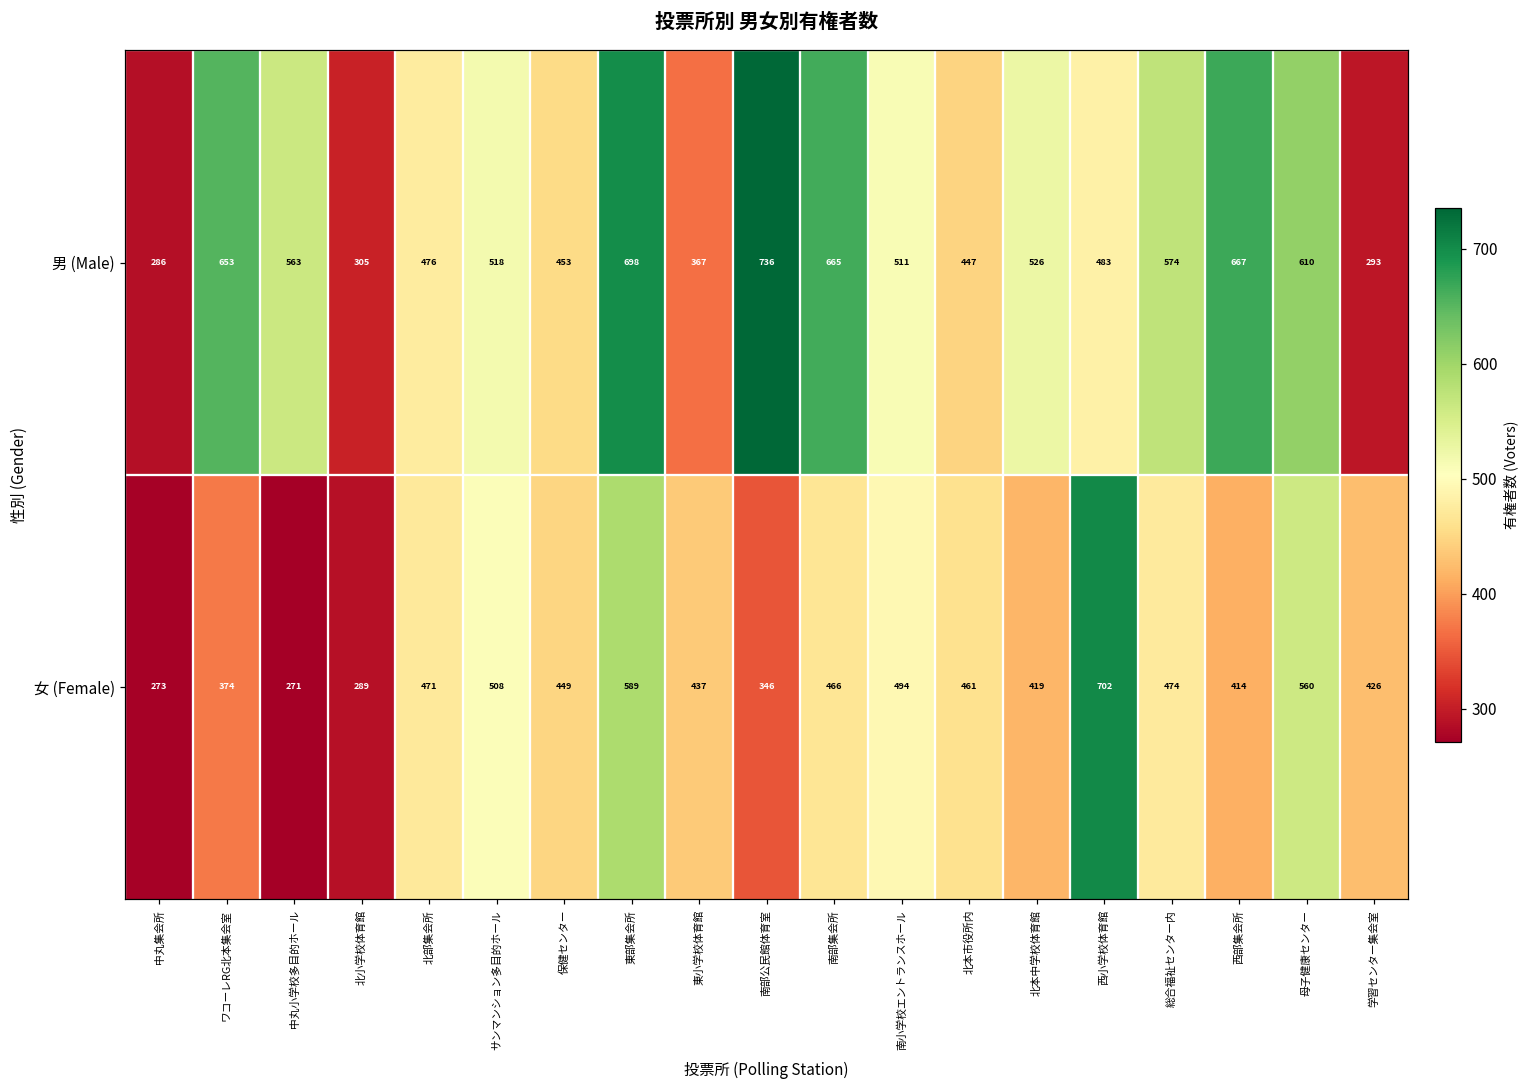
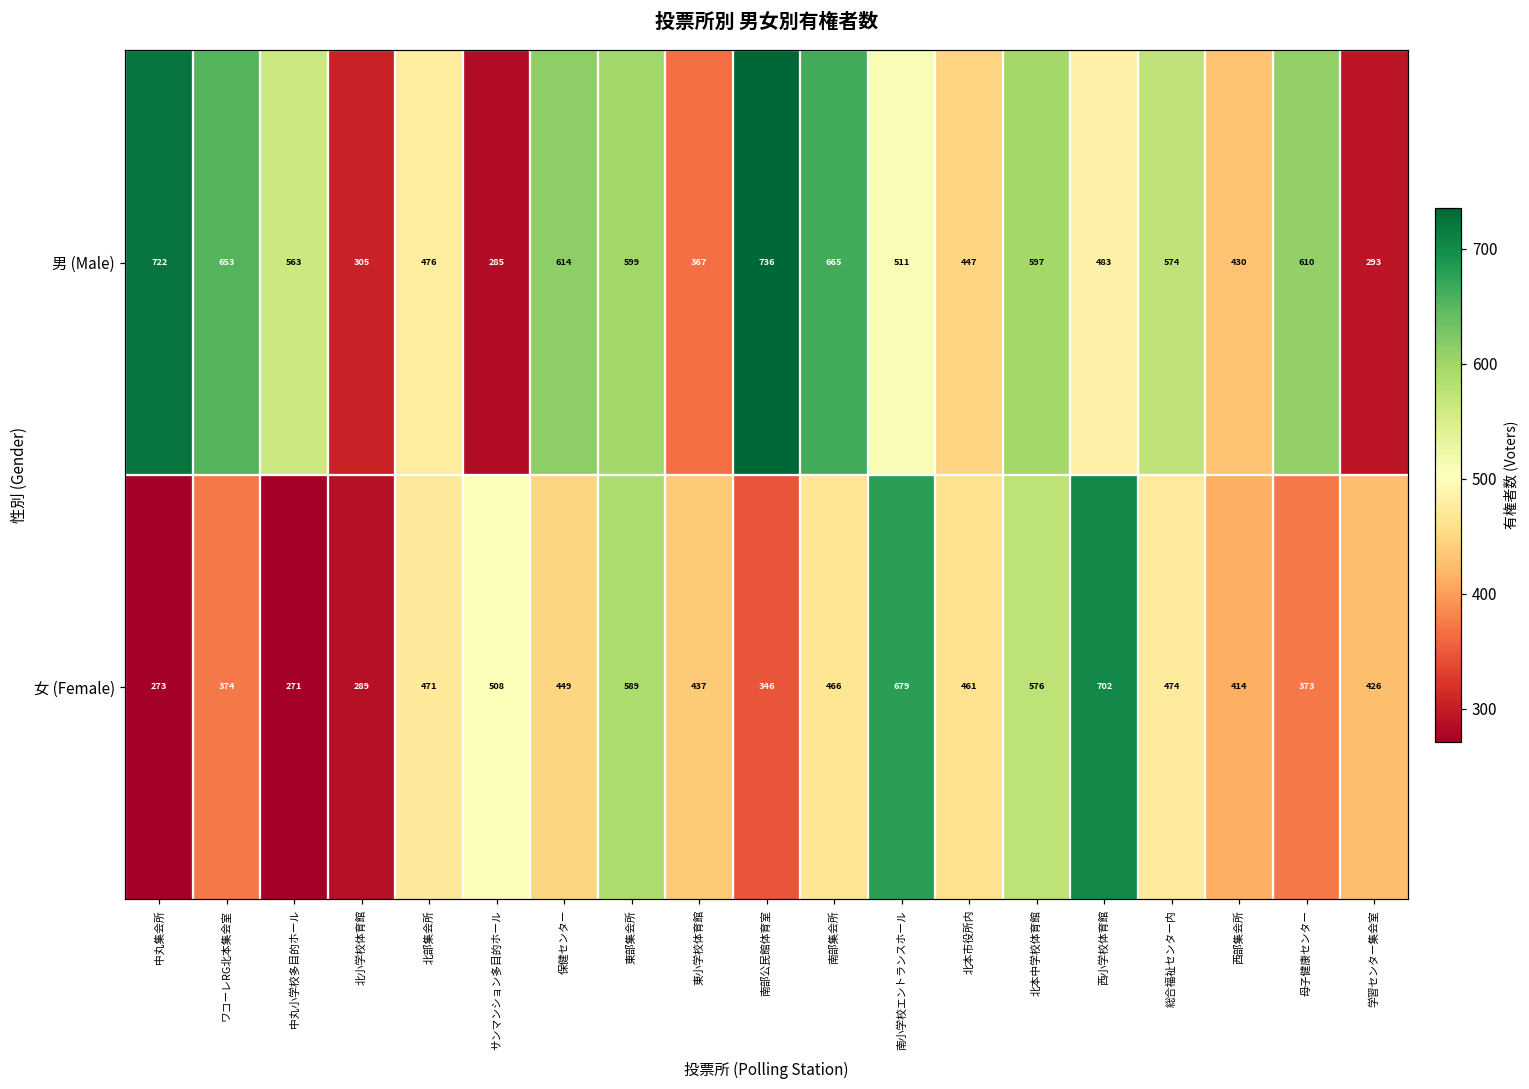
男 (Male), 中丸集会所: 286 -> 722
男 (Male), サンマンション多目的ホール: 518 -> 285
男 (Male), 保健センター: 453 -> 614
男 (Male), 東部集会所: 698 -> 599
男 (Male), 北本中学校体育館: 526 -> 597
男 (Male), 西部集会所: 667 -> 430
女 (Female), 南小学校エントランスホール: 494 -> 679
女 (Female), 北本中学校体育館: 419 -> 576
女 (Female), 母子健康センター: 560 -> 373
